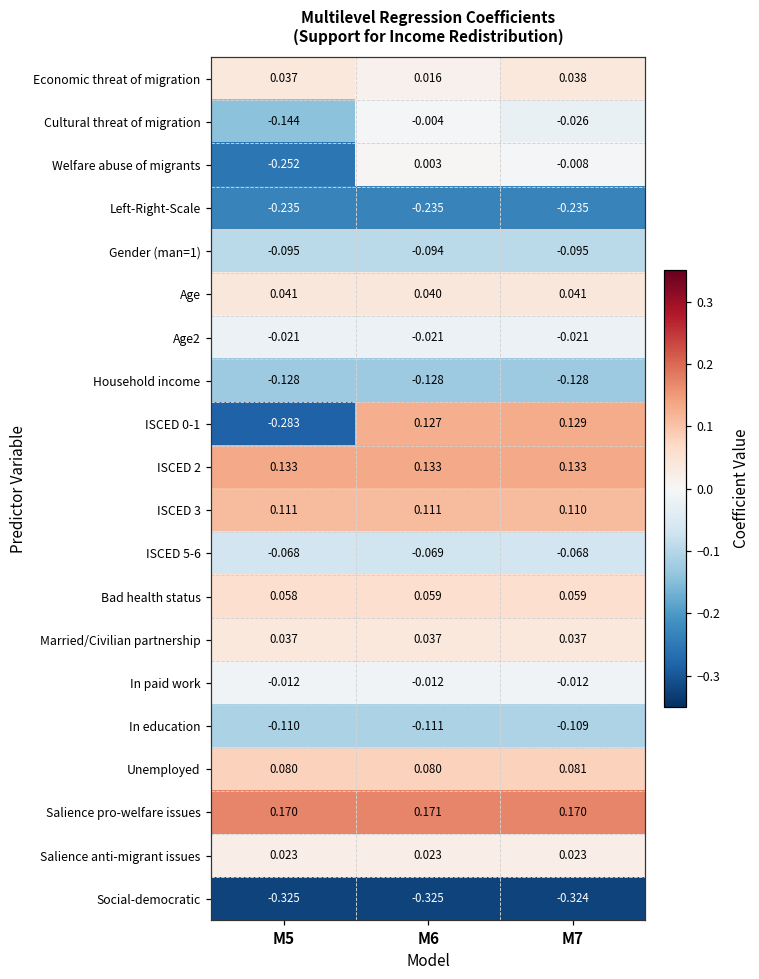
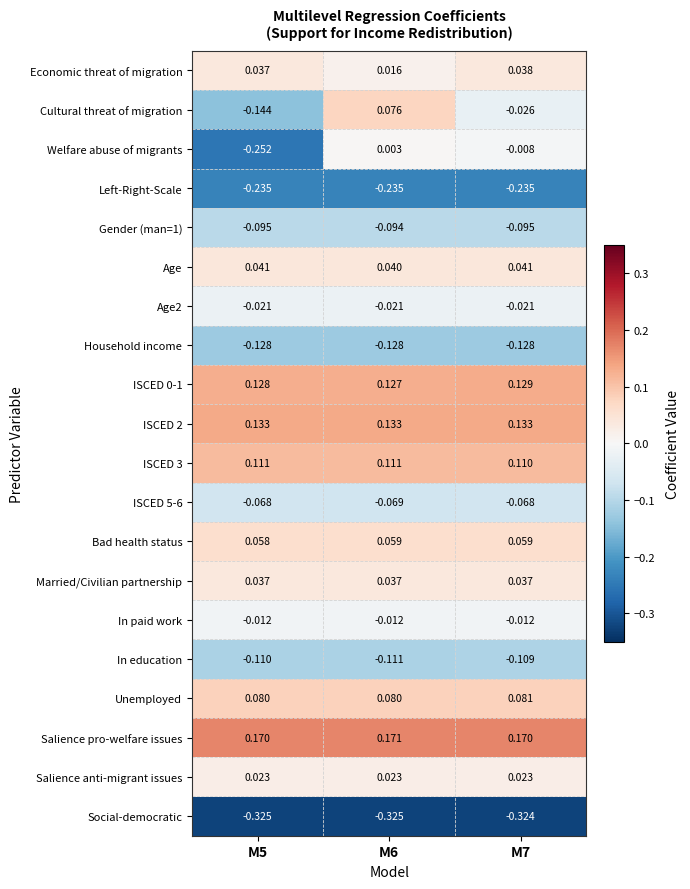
Cultural threat of migration, M6: -0.004 -> 0.076
ISCED 0-1, M5: -0.283 -> 0.128
